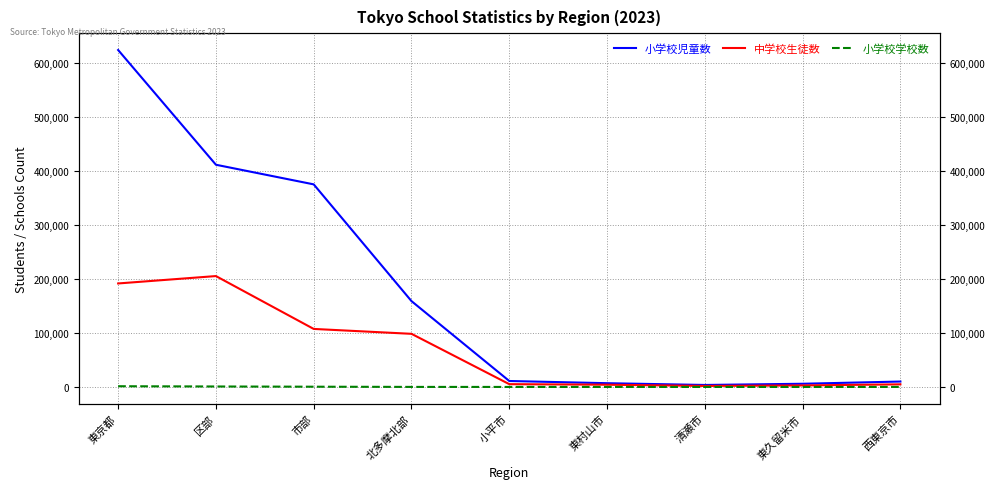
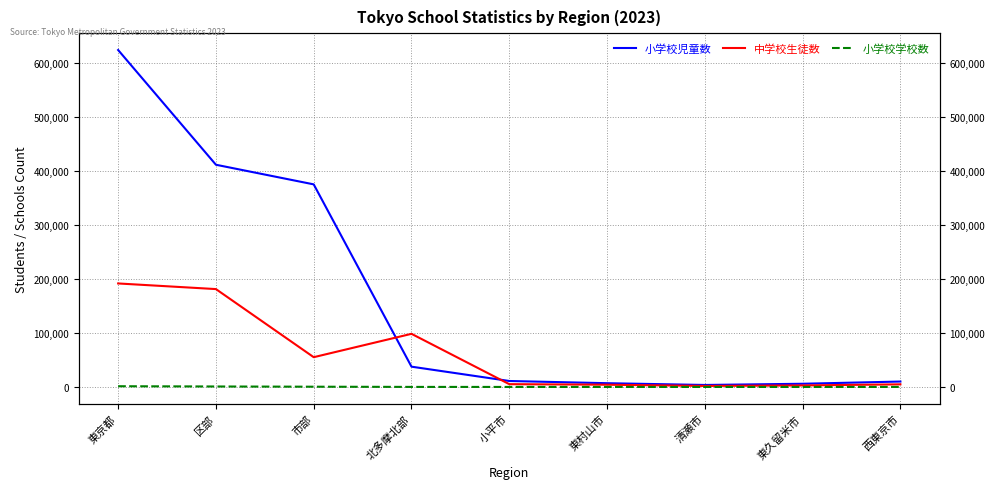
中学校生徒数, 区部: 210,000 -> 180,000
中学校生徒数, 市部: 110,000 -> 60,000
小学校児童数, 北多摩北部: 160,000 -> 40,000
